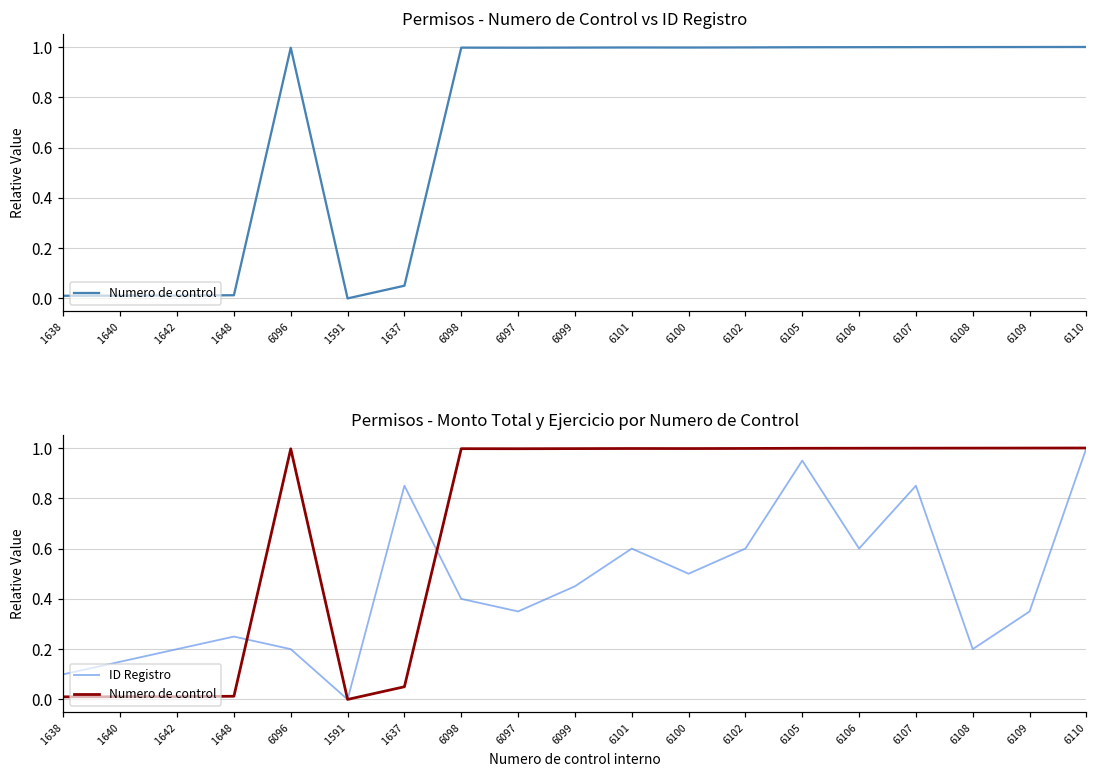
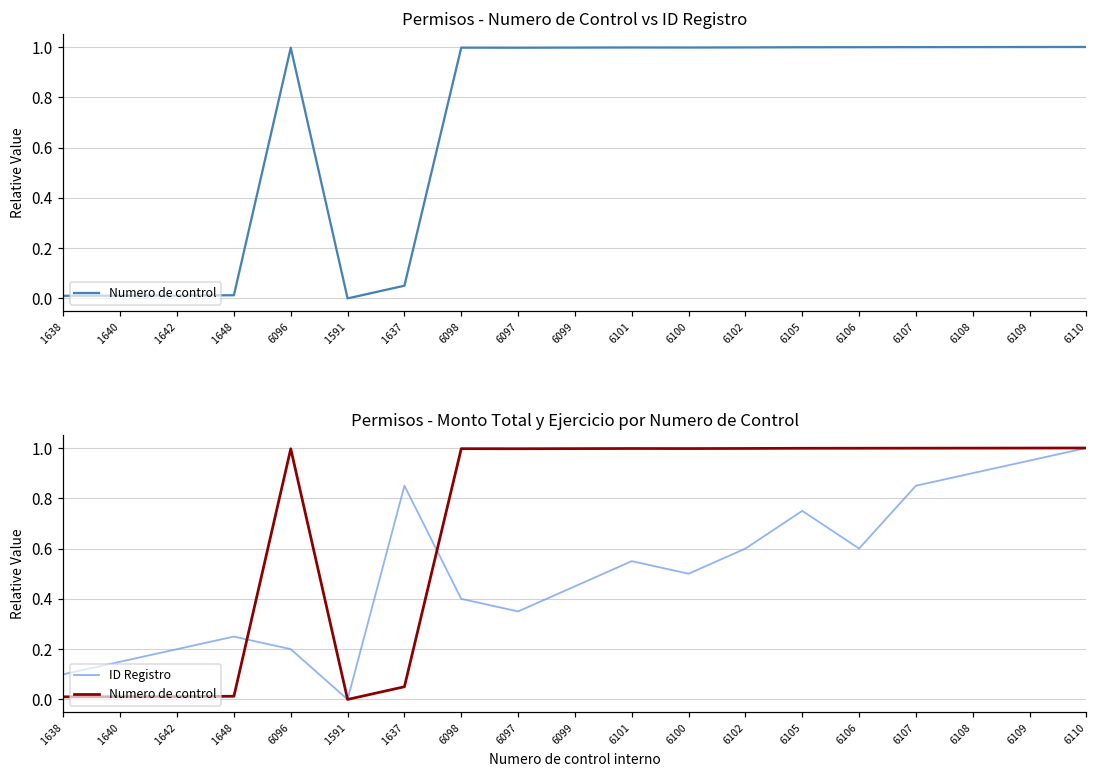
Permisos - Monto Total y Ejercicio por Numero de Control, ID Registro, 6101: 0.60 -> 0.55
Permisos - Monto Total y Ejercicio por Numero de Control, ID Registro, 6105: 0.95 -> 0.75
Permisos - Monto Total y Ejercicio por Numero de Control, ID Registro, 6108: 0.20 -> 0.90
Permisos - Monto Total y Ejercicio por Numero de Control, ID Registro, 6109: 0.35 -> 0.95
